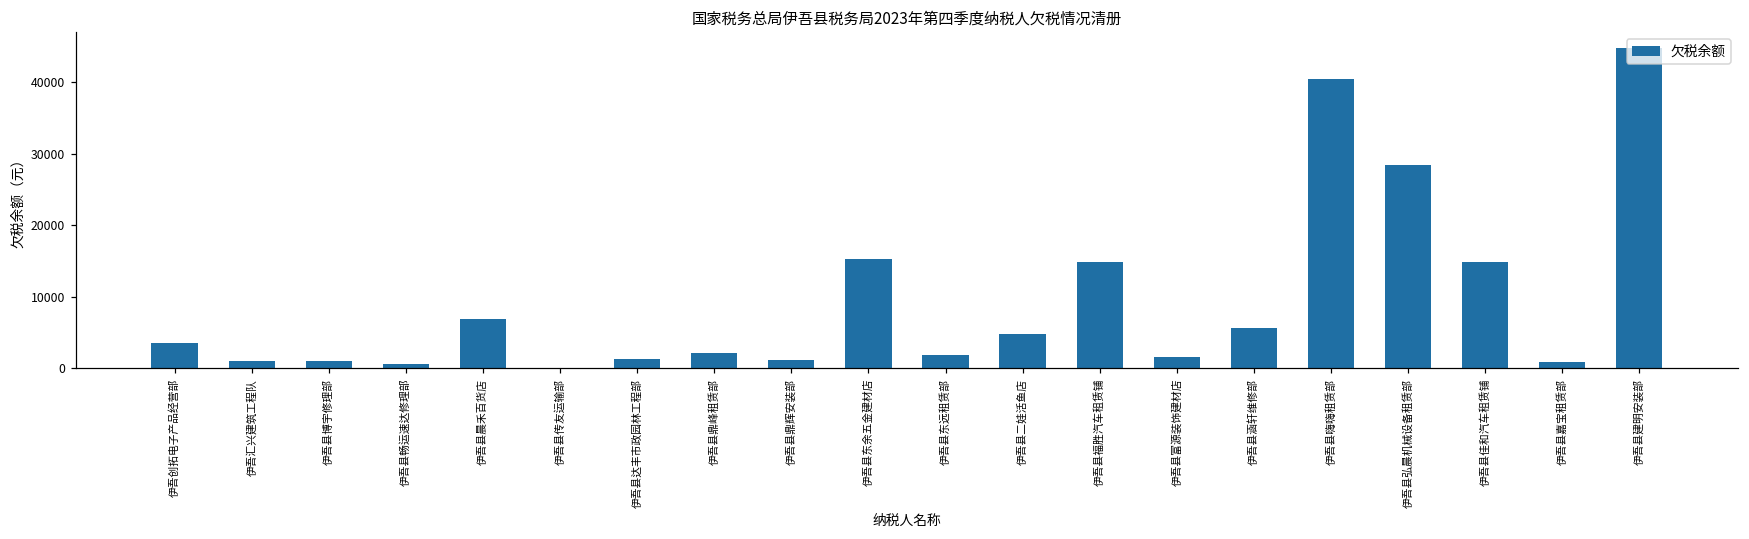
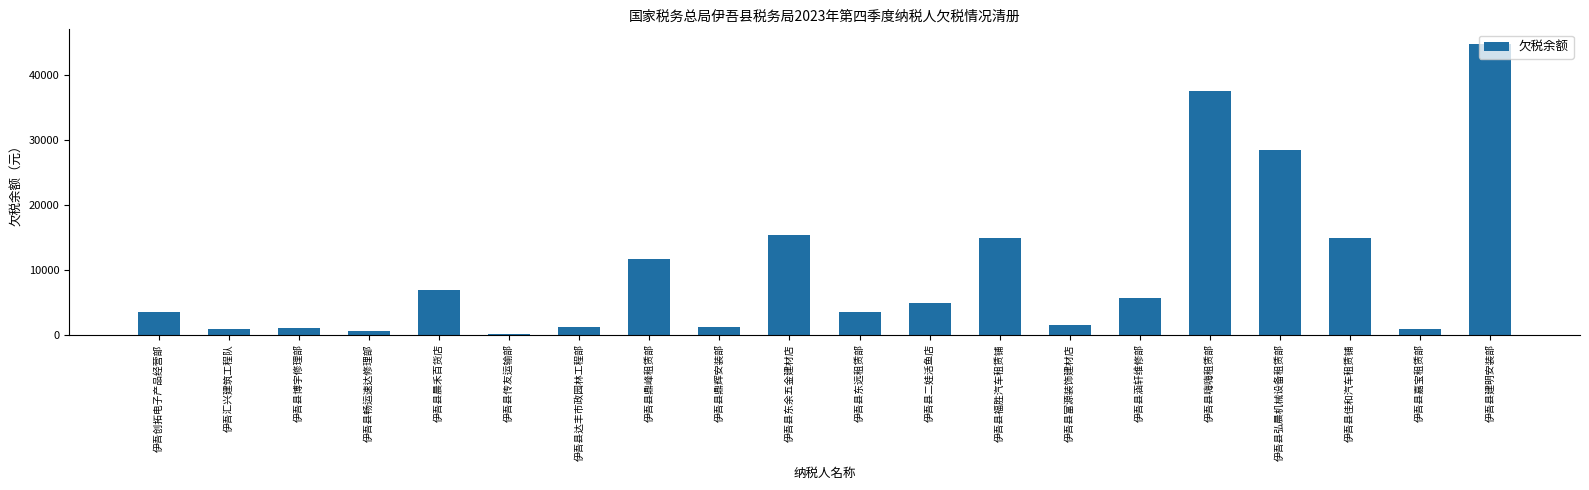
伊吾县鼎峰租赁部: 2000 -> 12000
伊吾县东远租赁部: 2000 -> 4000
伊吾县嗨嗨租赁部: 40000 -> 38000
